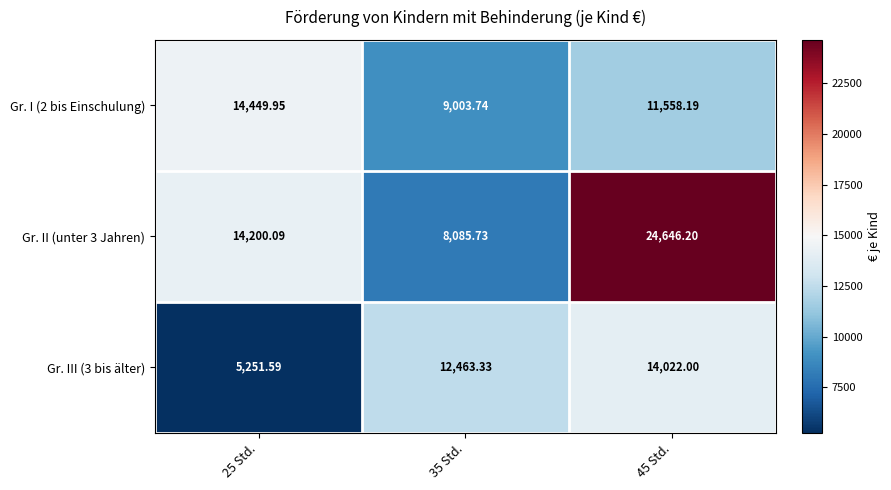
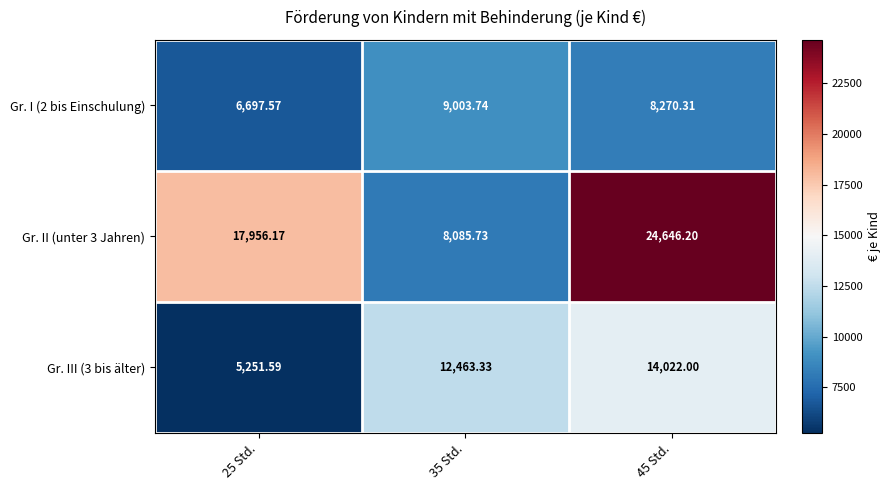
Gr. I (2 bis Einschulung), 25 Std.: 14,449.95 -> 6,697.57
Gr. I (2 bis Einschulung), 45 Std.: 11,558.19 -> 8,270.31
Gr. II (unter 3 Jahren), 25 Std.: 14,200.09 -> 17,956.17
